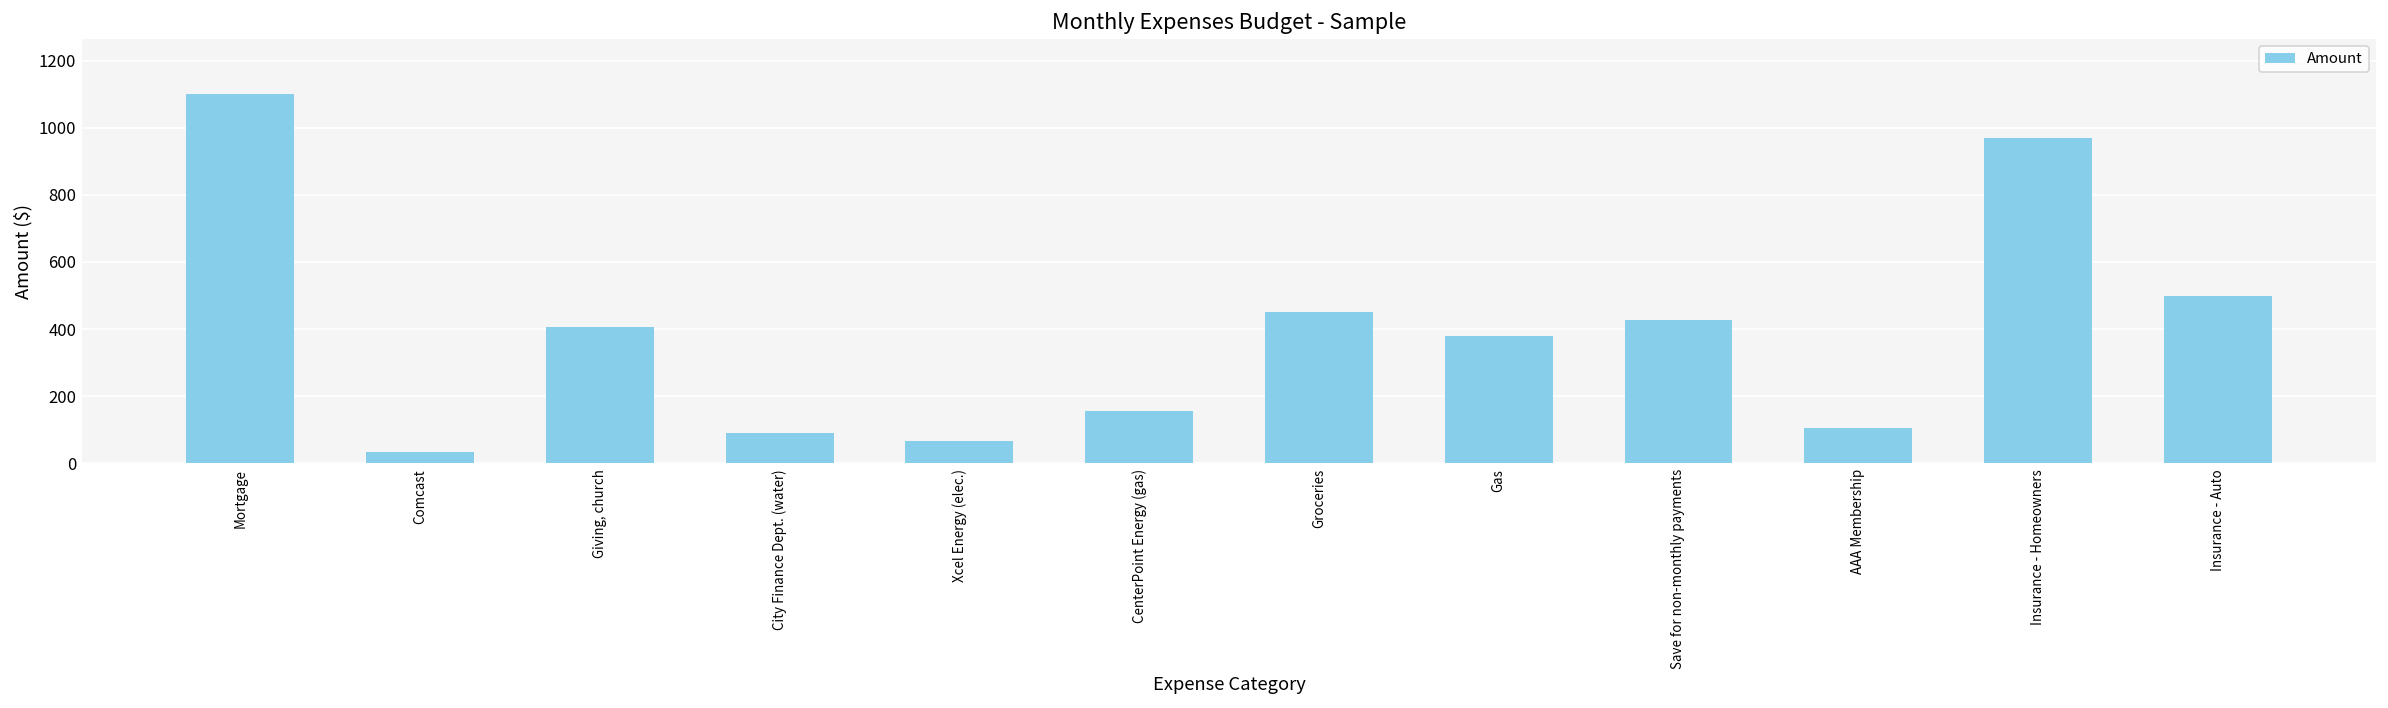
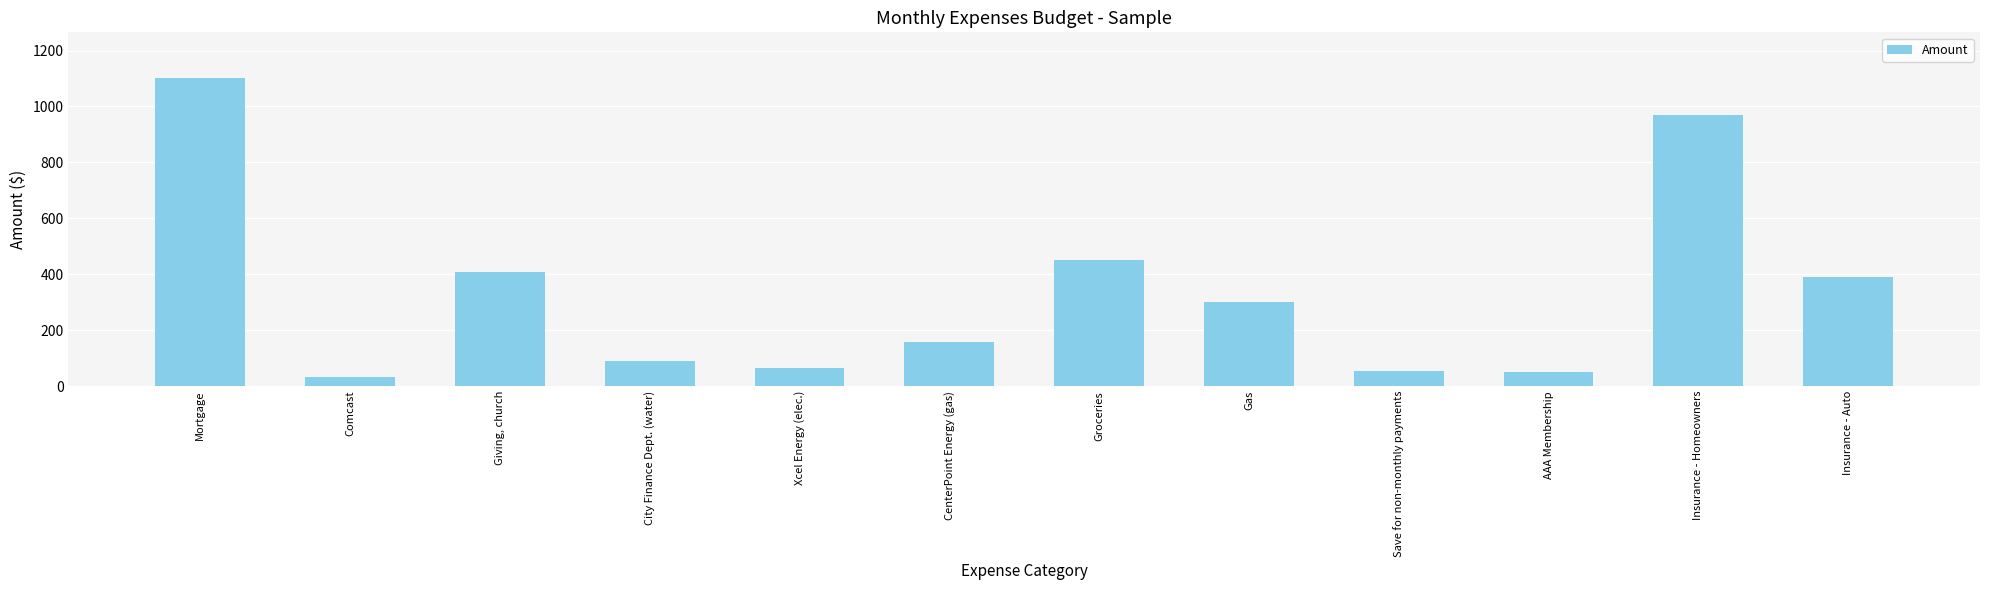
Gas: 380 -> 300
Save for non-monthly payments: 430 -> 60
AAA Membership: 110 -> 50
Insurance - Auto: 500 -> 390
